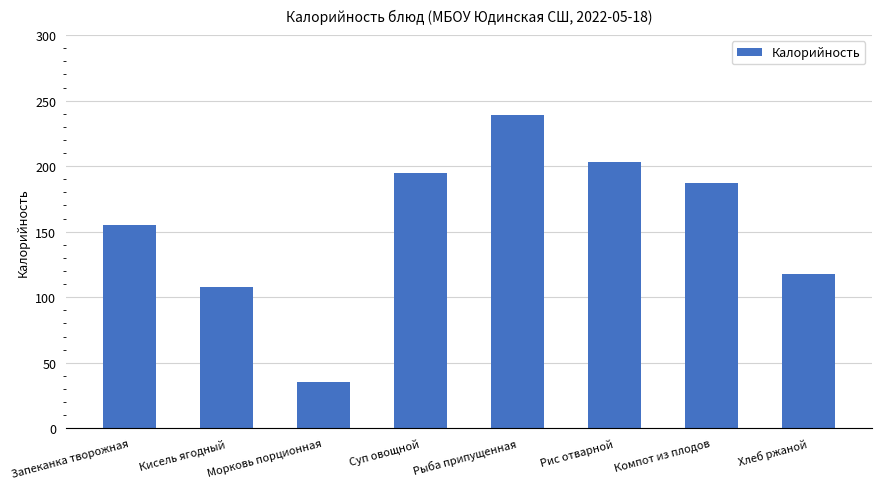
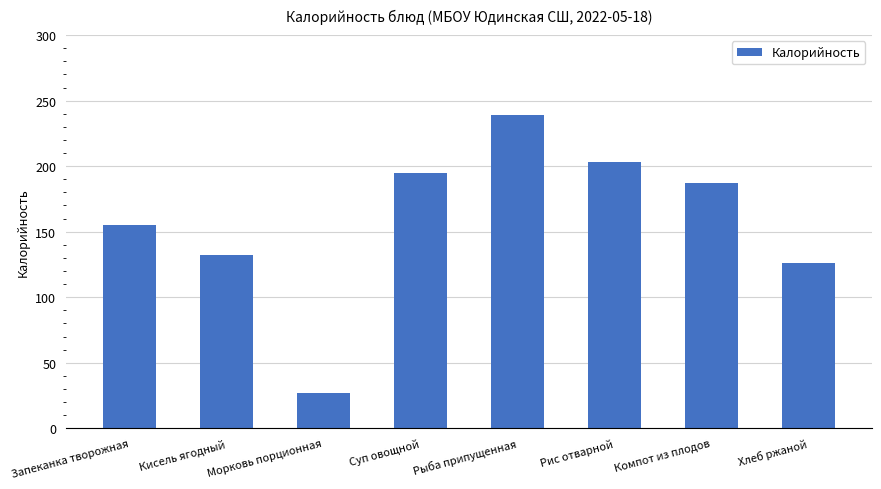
Кисель ягодный: 108 -> 132
Морковь порционная: 35 -> 27
Хлеб ржаной: 118 -> 126
